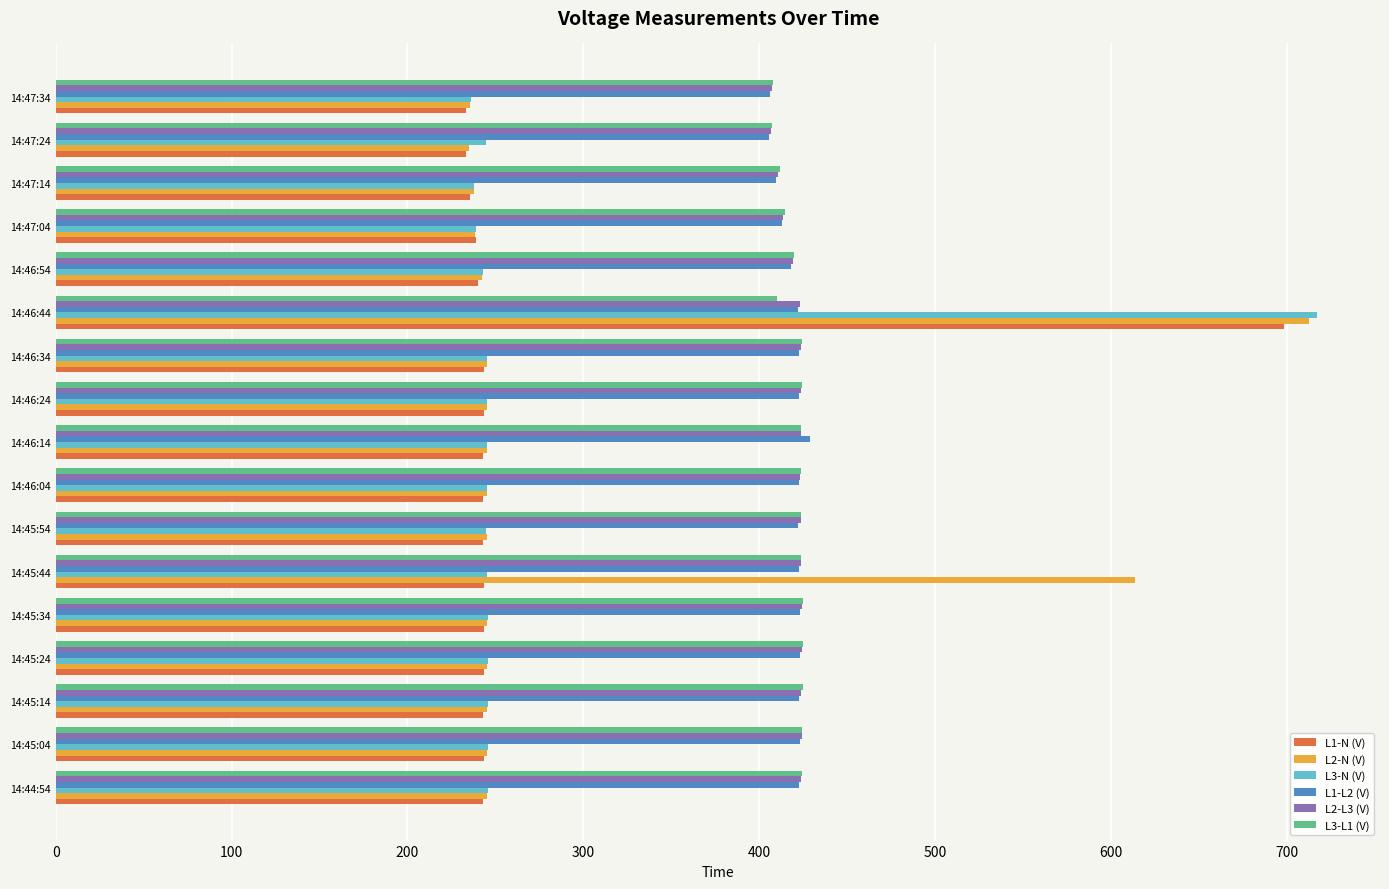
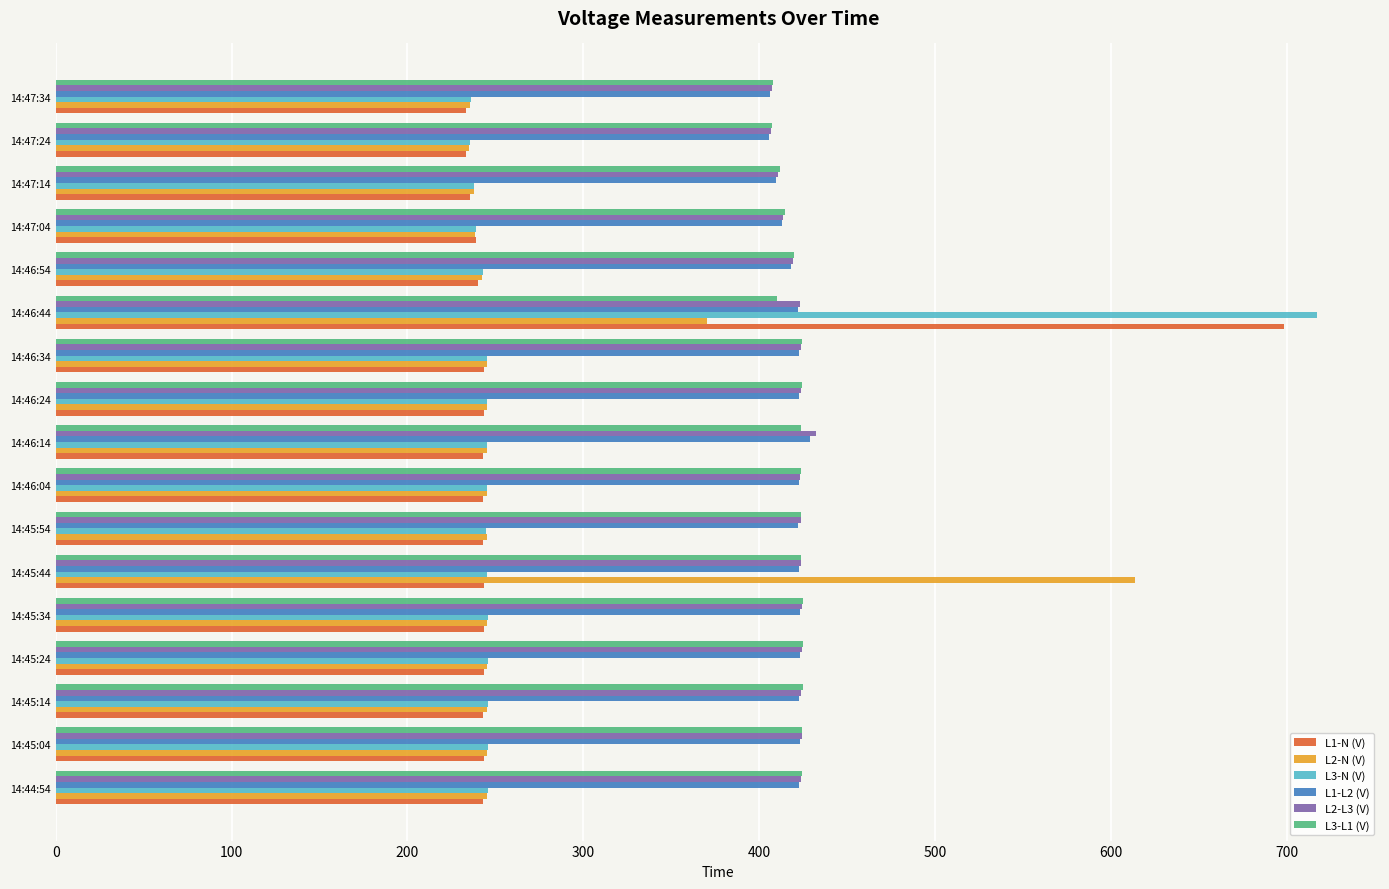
L3-N (V), 14:47:24: 245 -> 236
L2-N (V), 14:46:44: 712 -> 370
L2-L3 (V), 14:46:14: 424 -> 432
